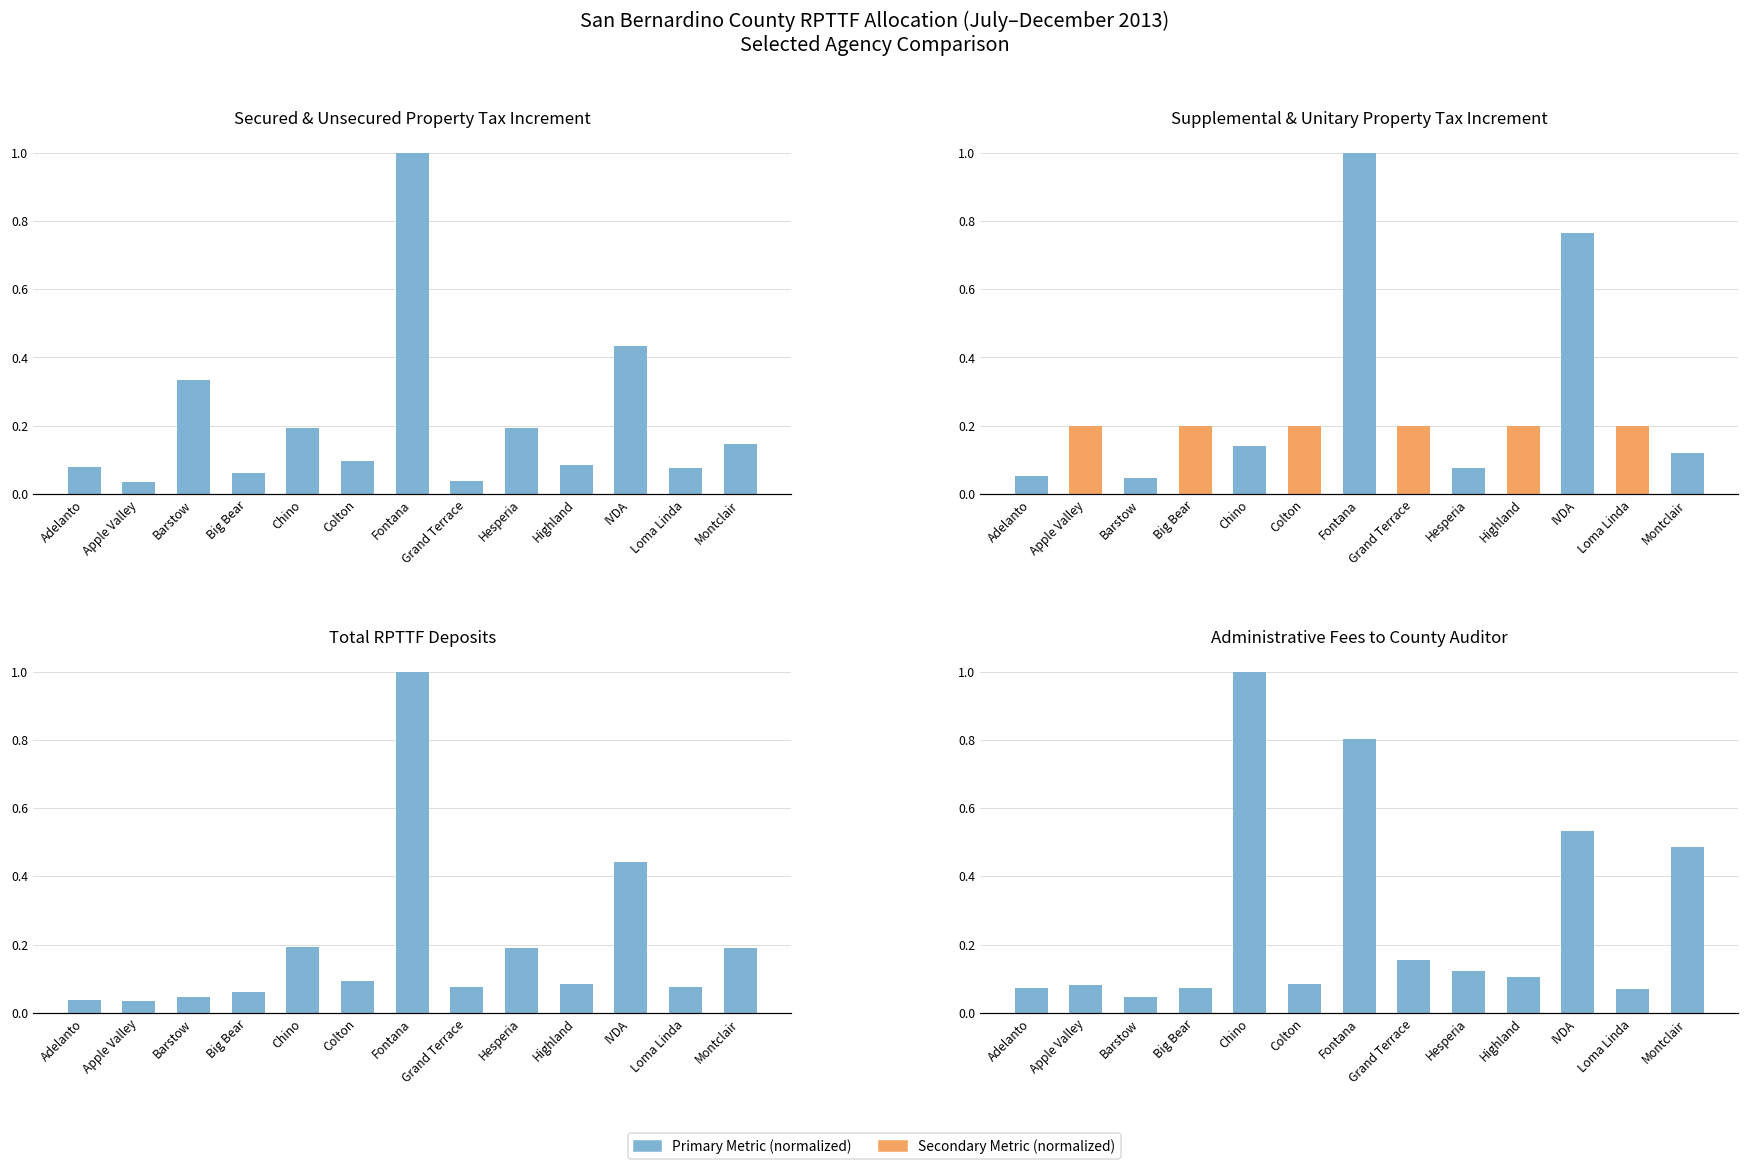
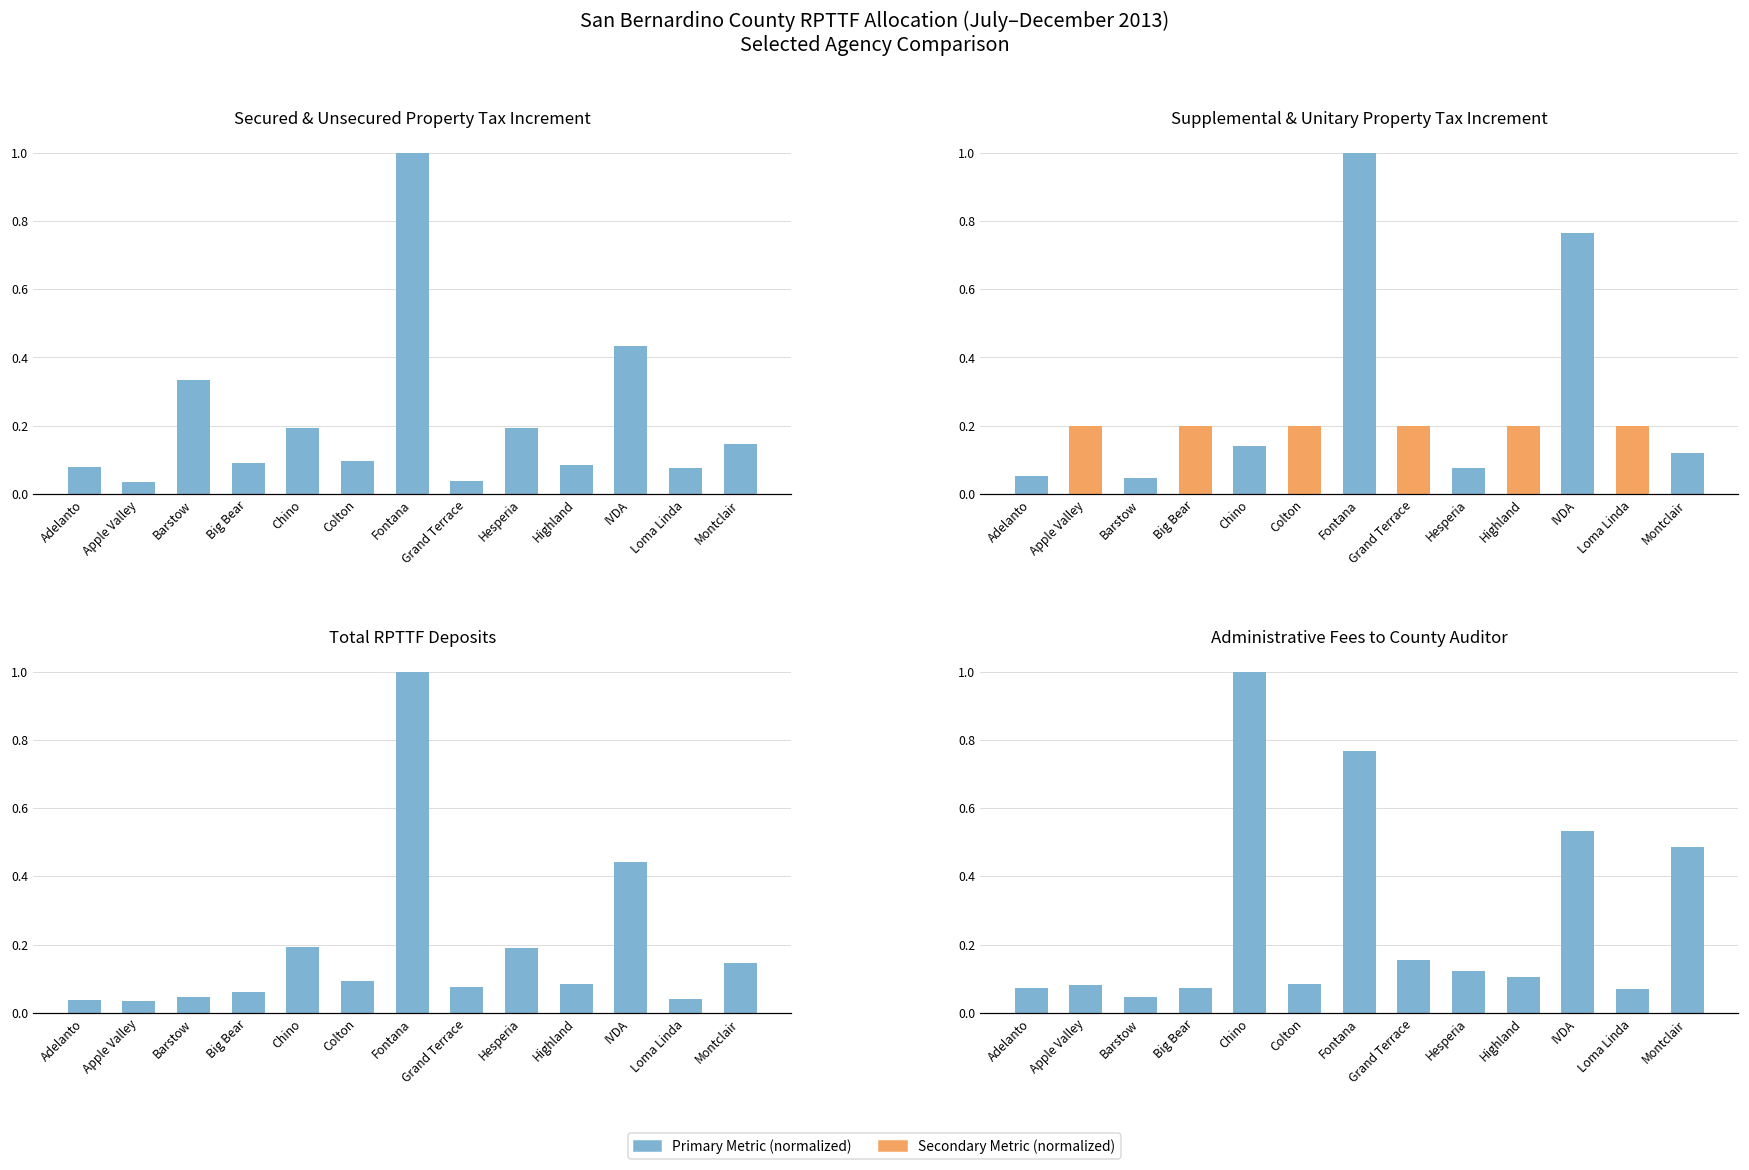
Secured & Unsecured Property Tax Increment, Big Bear: 0.06 -> 0.09
Total RPTTF Deposits, Loma Linda: 0.07 -> 0.04
Total RPTTF Deposits, Montclair: 0.19 -> 0.15
Administrative Fees to County Auditor, Fontana: 0.80 -> 0.77
